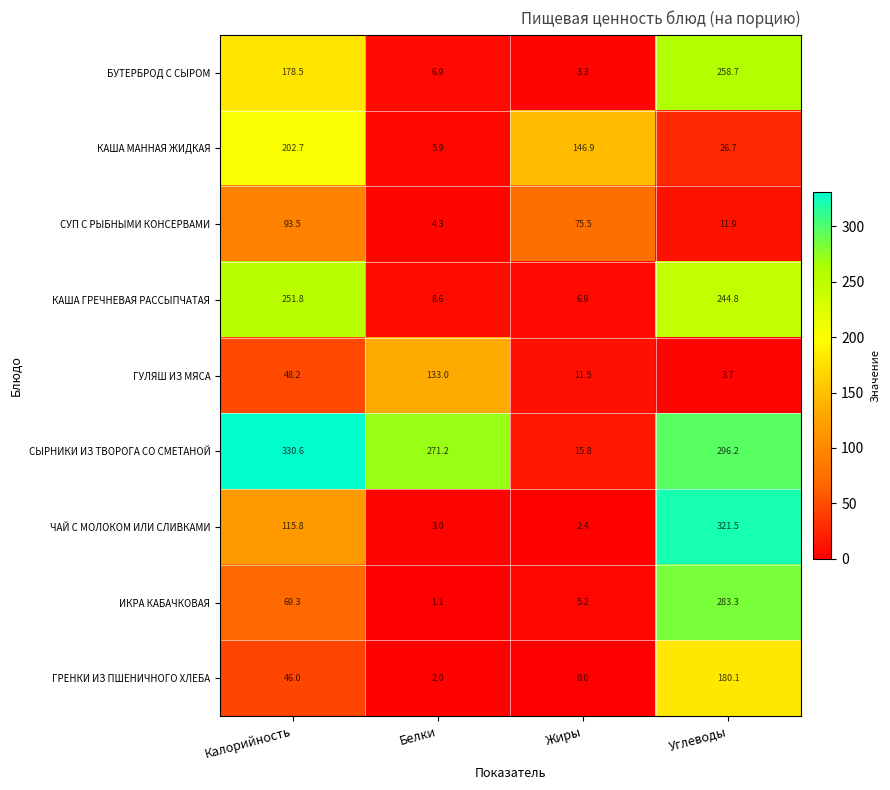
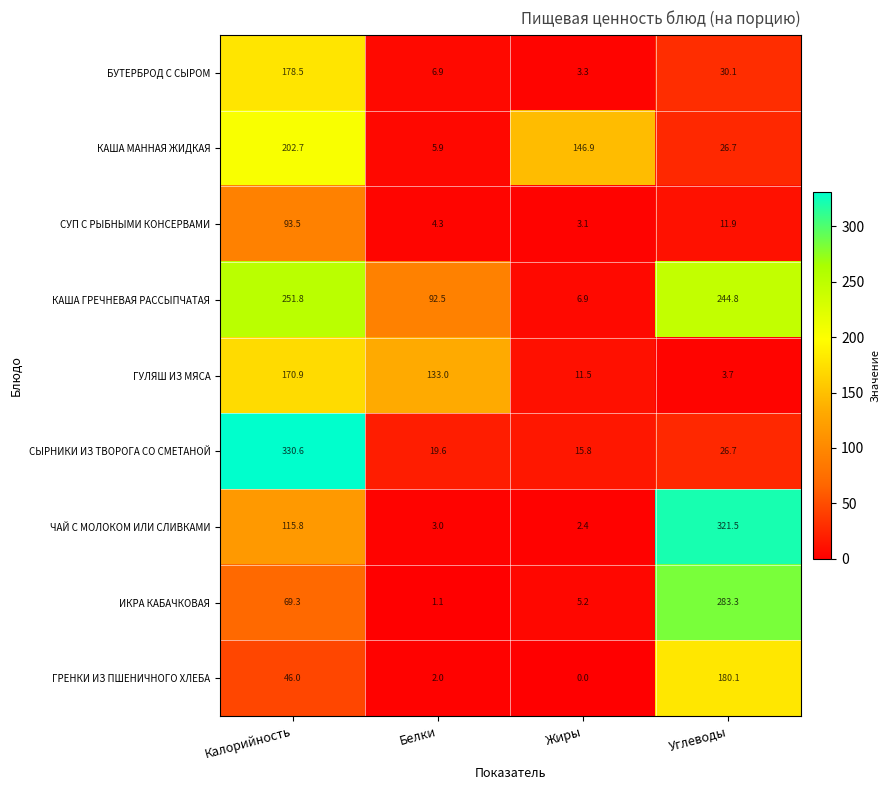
БУТЕРБРОД С СЫРОМ, Углеводы: 258.7 -> 30.1
СУП С РЫБНЫМИ КОНСЕРВАМИ, Жиры: 75.5 -> 3.1
КАША ГРЕЧНЕВАЯ РАССЫПЧАТАЯ, Белки: 8.6 -> 92.5
ГУЛЯШ ИЗ МЯСА, Калорийность: 48.2 -> 170.9
СЫРНИКИ ИЗ ТВОРОГА СО СМЕТАНОЙ, Белки: 271.2 -> 19.6
СЫРНИКИ ИЗ ТВОРОГА СО СМЕТАНОЙ, Углеводы: 296.2 -> 26.7
